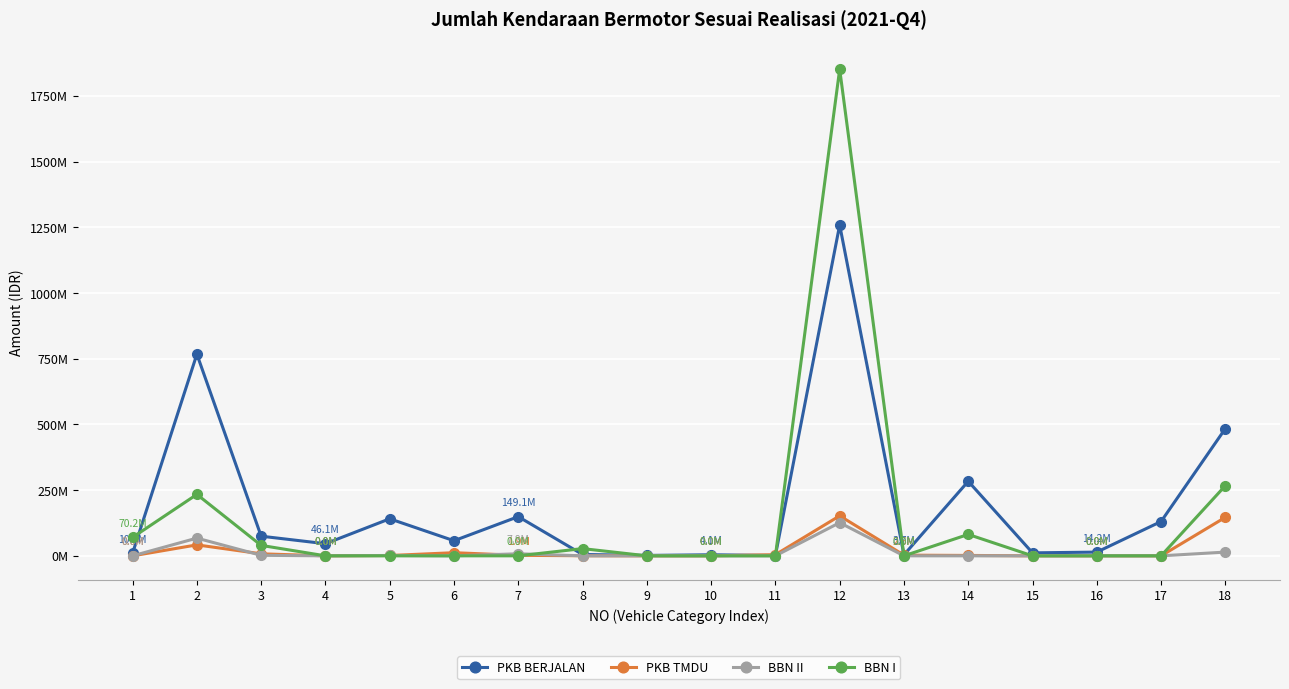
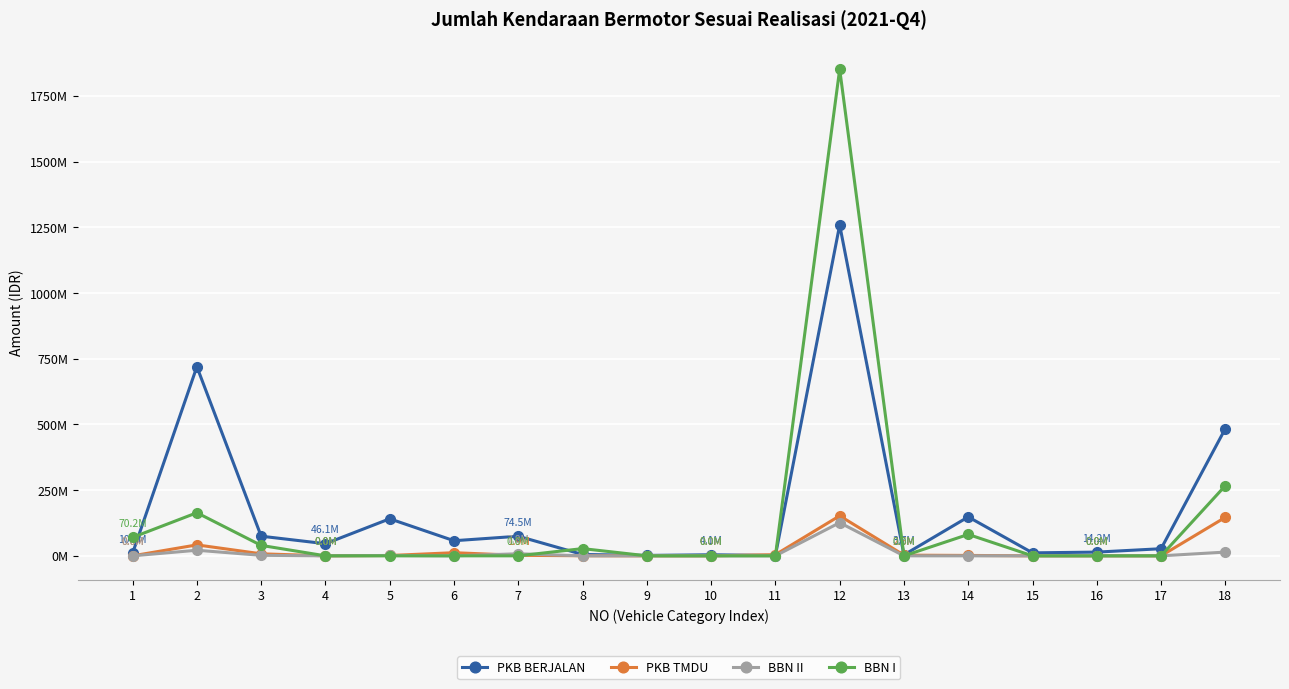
PKB BERJALAN, 2: 770000000 -> 720000000
BBN II, 2: 70000000 -> 20000000
BBN I, 2: 230000000 -> 160000000
PKB BERJALAN, 7: 149.1M -> 74.5M
PKB BERJALAN, 14: 280000000 -> 150000000
PKB BERJALAN, 17: 130000000 -> 30000000
